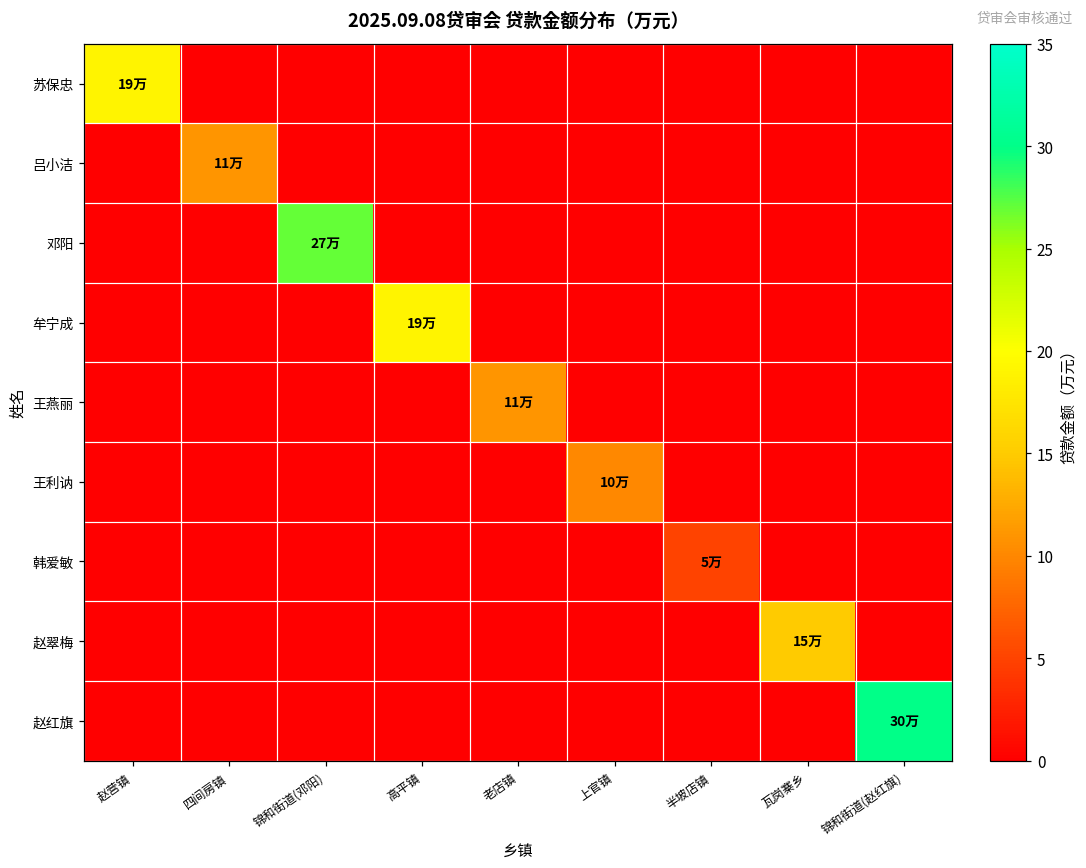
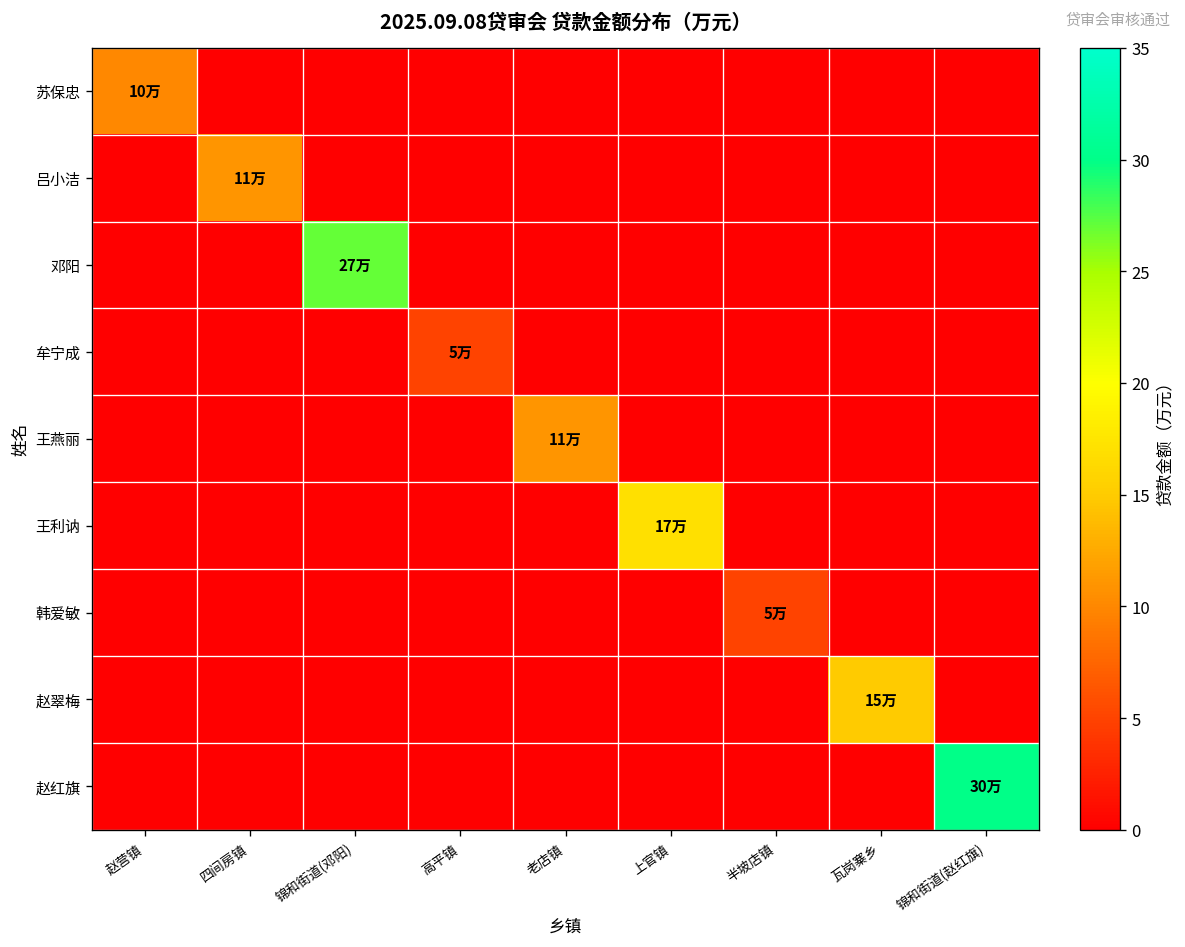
苏保忠, 赵营镇: 19万 -> 10万
牟宁成, 高平镇: 19万 -> 5万
王利讷, 上官镇: 10万 -> 17万
